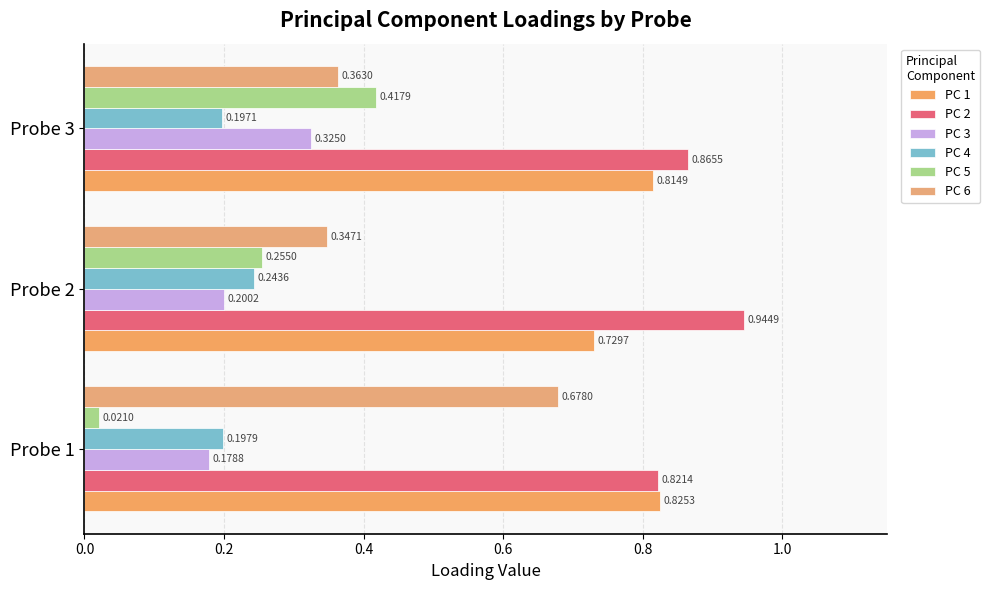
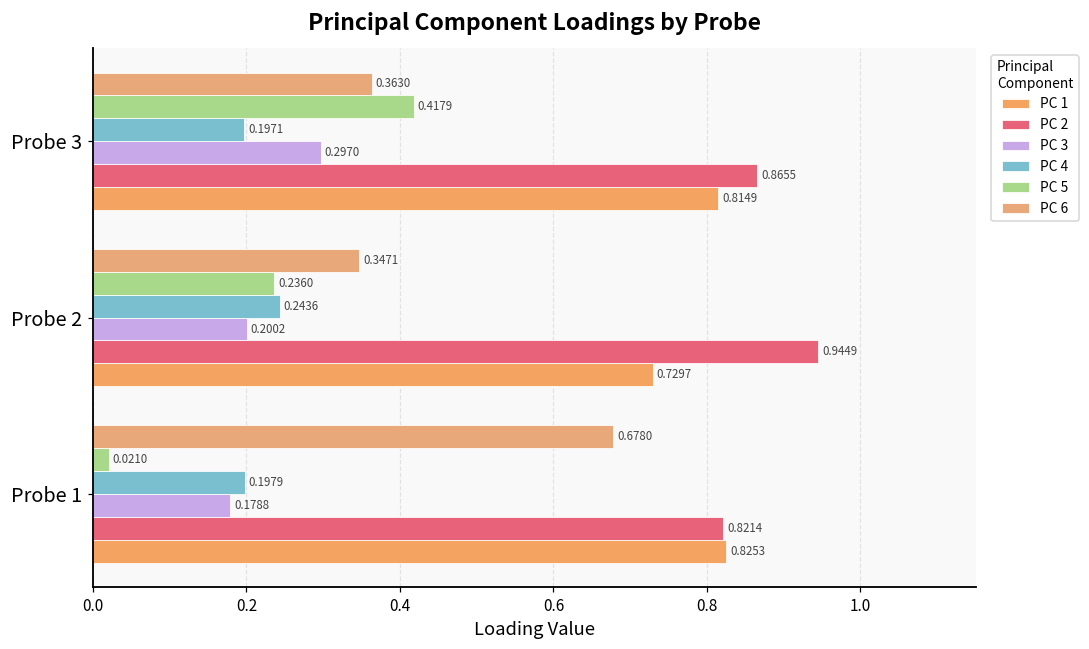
PC 3, Probe 3: 0.3250 -> 0.2970
PC 5, Probe 2: 0.2550 -> 0.2360
